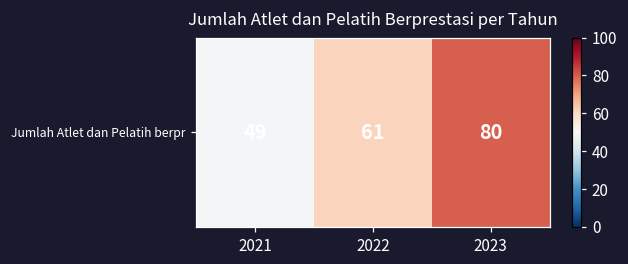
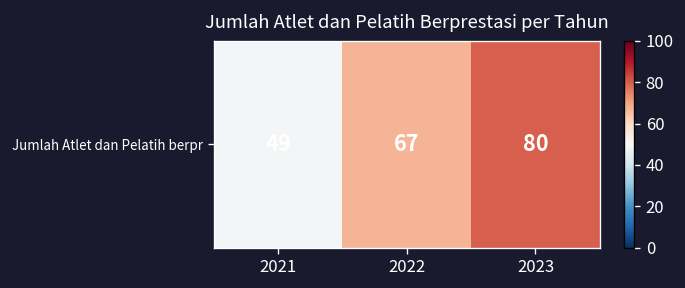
Jumlah Atlet dan Pelatih berpr, 2022: 61 -> 67
